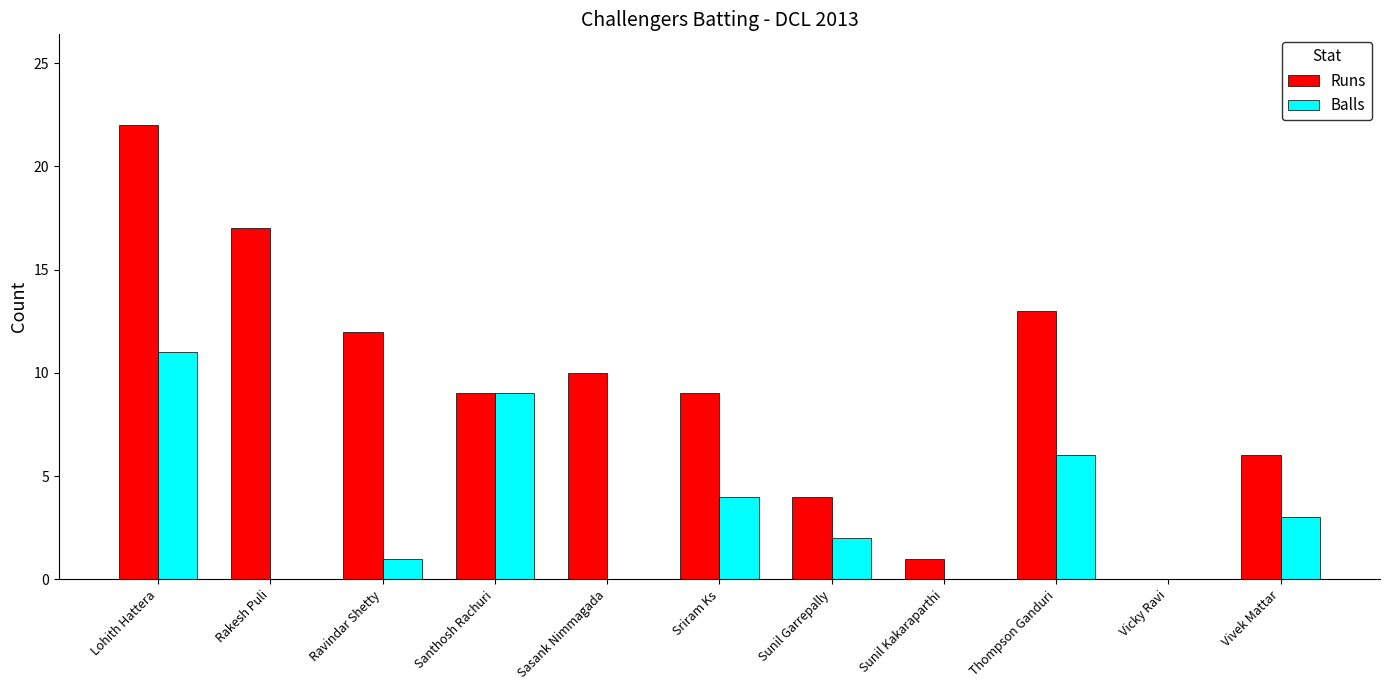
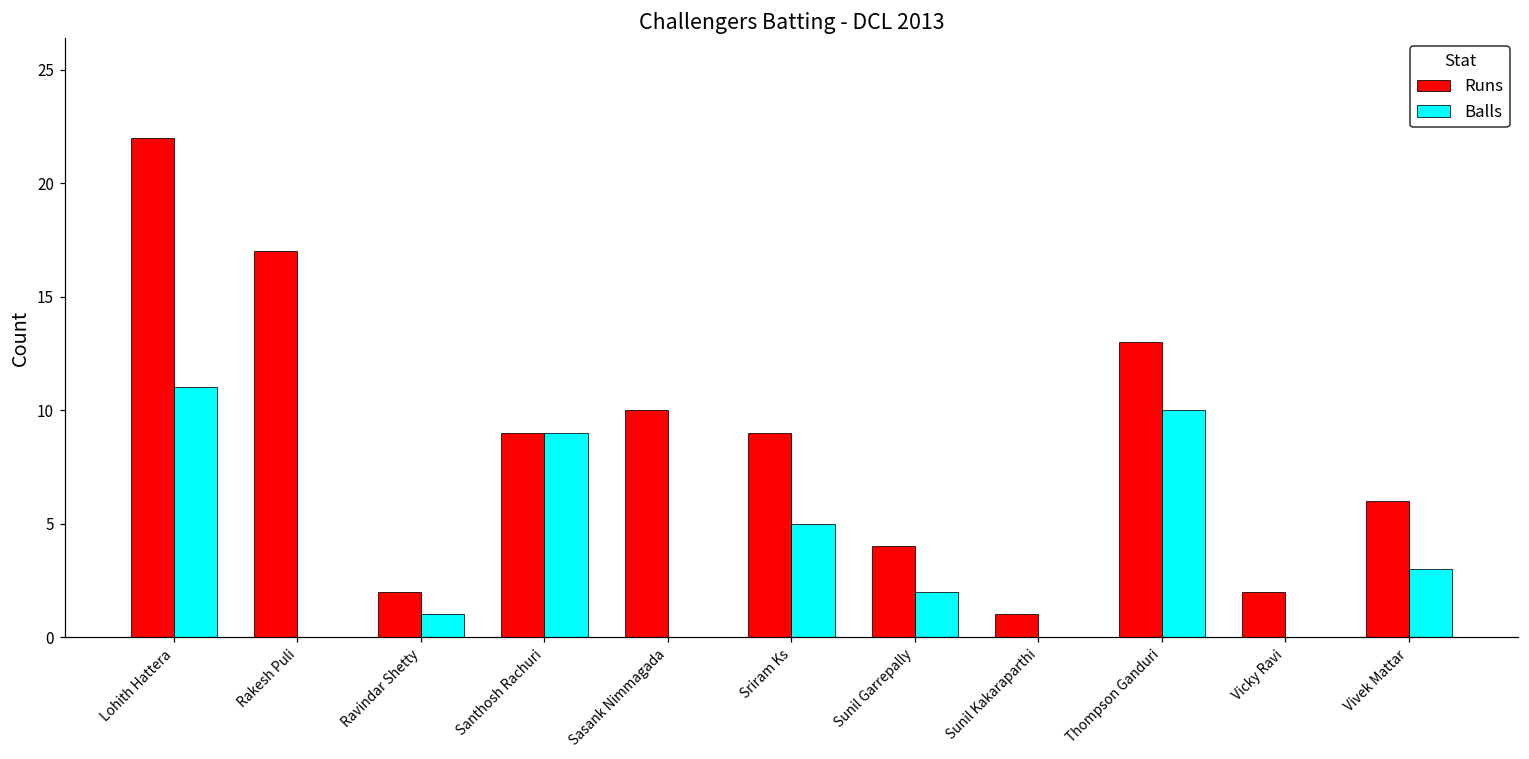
Runs, Ravindar Shetty: 12 -> 2
Balls, Sriram Ks: 4 -> 5
Balls, Thompson Ganduri: 6 -> 10
Runs, Vicky Ravi: 0 -> 2
